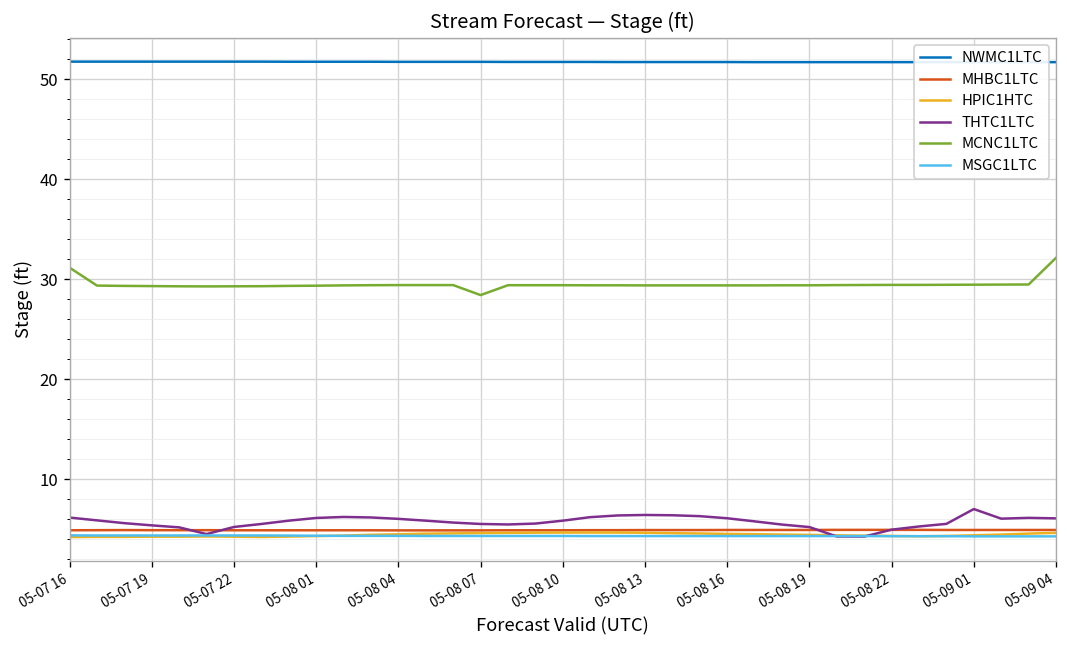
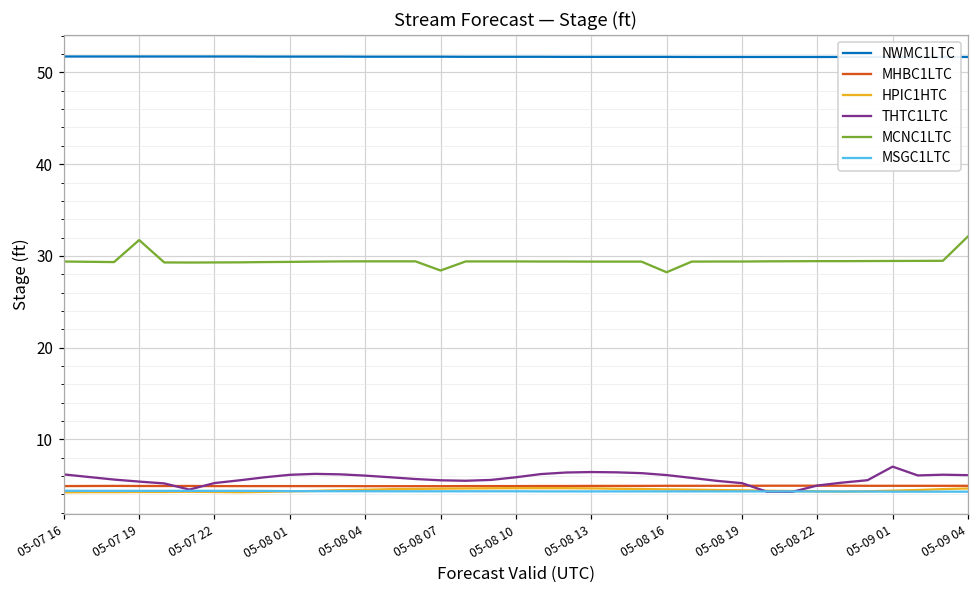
MCNC1LTC, 05-07 16: 31 -> 29
MCNC1LTC, 05-07 19: 29 -> 32
MCNC1LTC, 05-08 16: 29 -> 28
